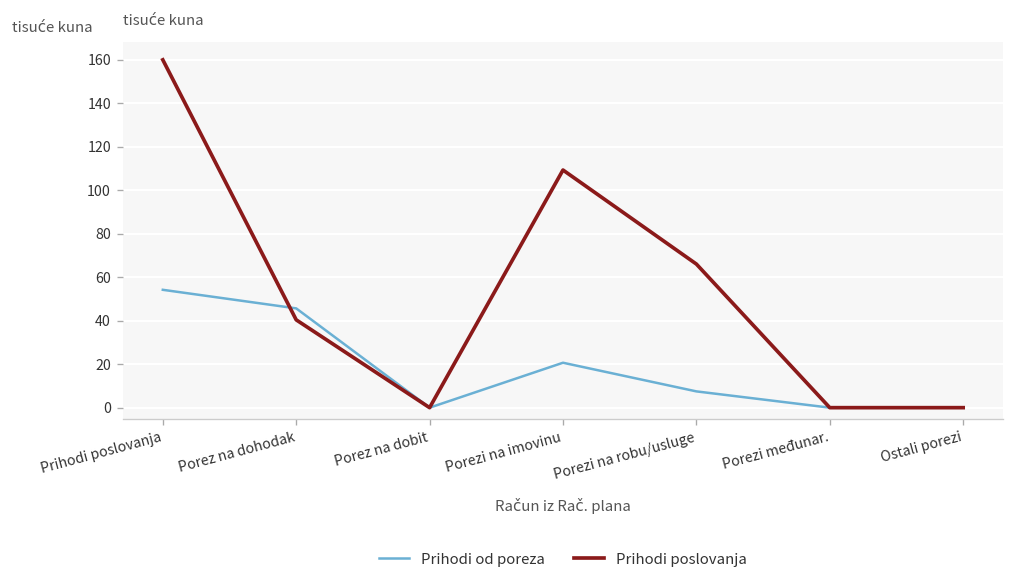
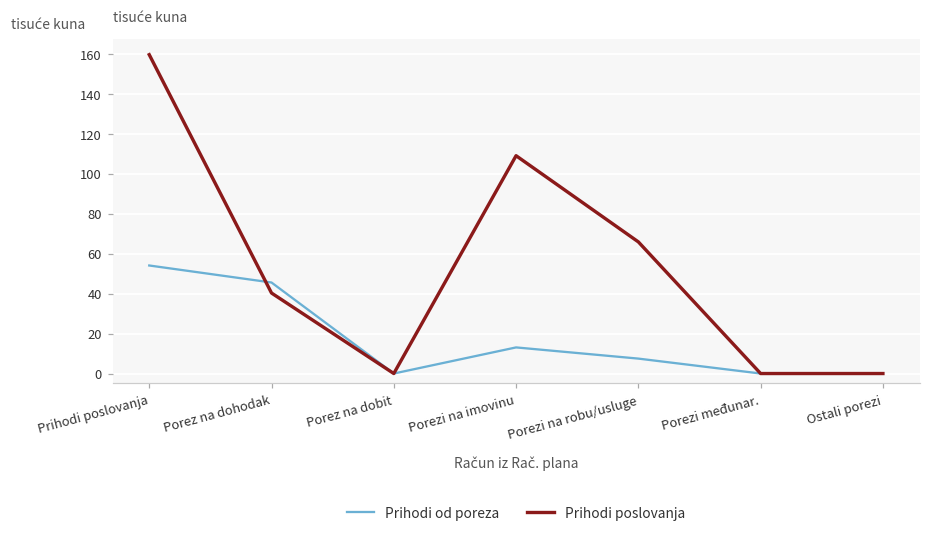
Prihodi od poreza, Porezi na imovinu: 21 -> 13
